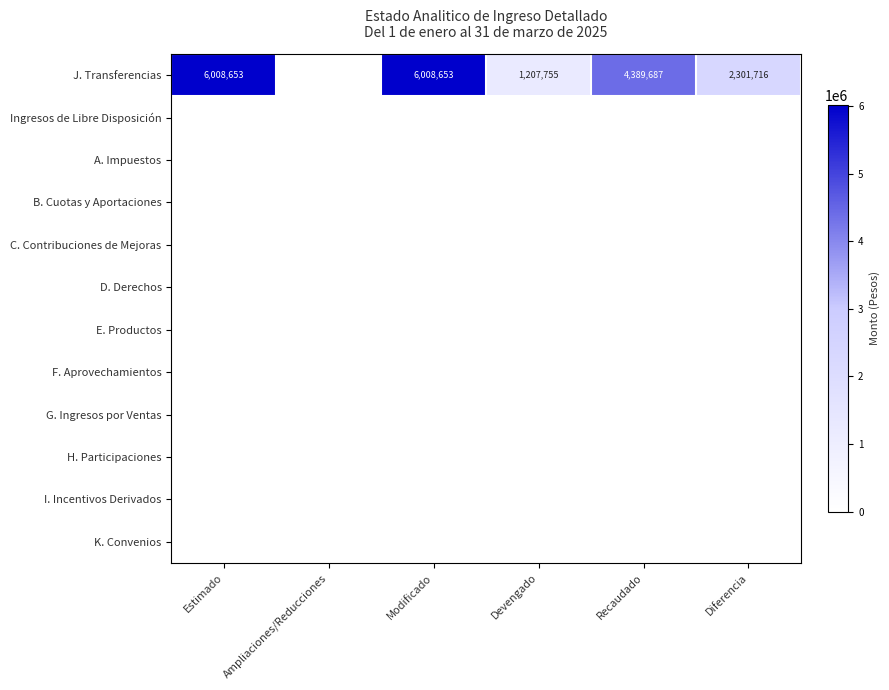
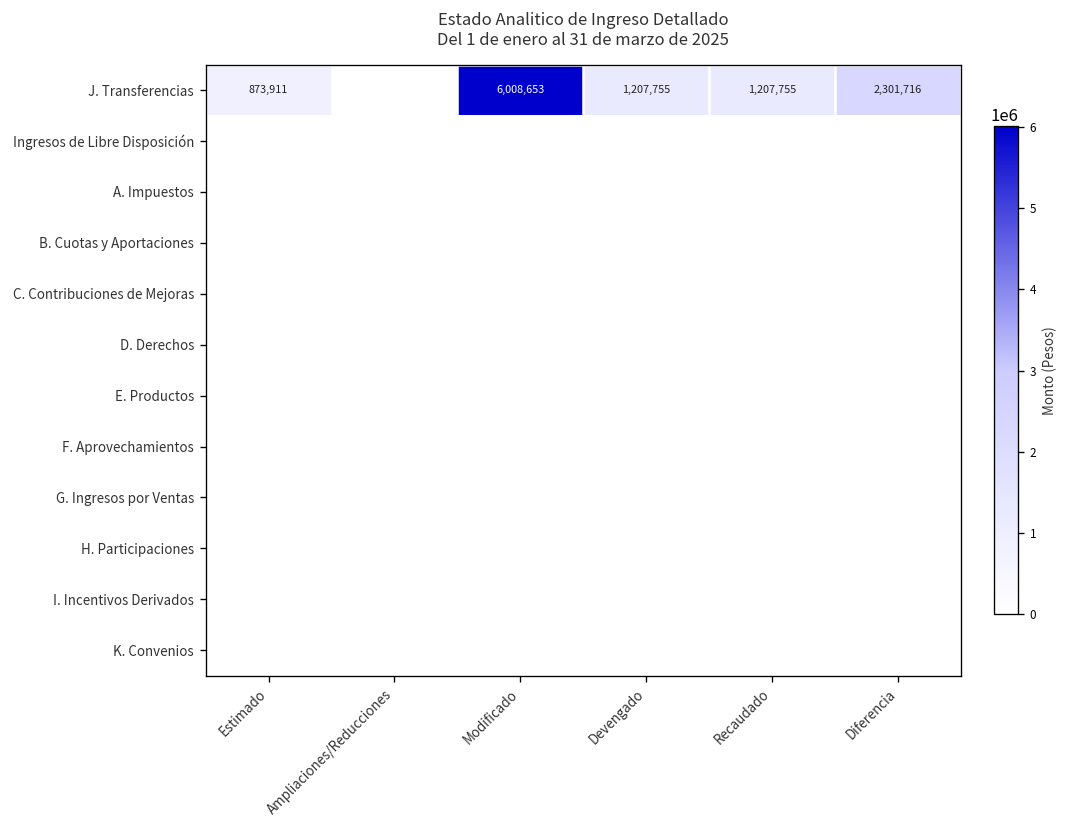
J. Transferencias, Estimado: 6,008,653 -> 873,911
J. Transferencias, Recaudado: 4,389,687 -> 1,207,755
